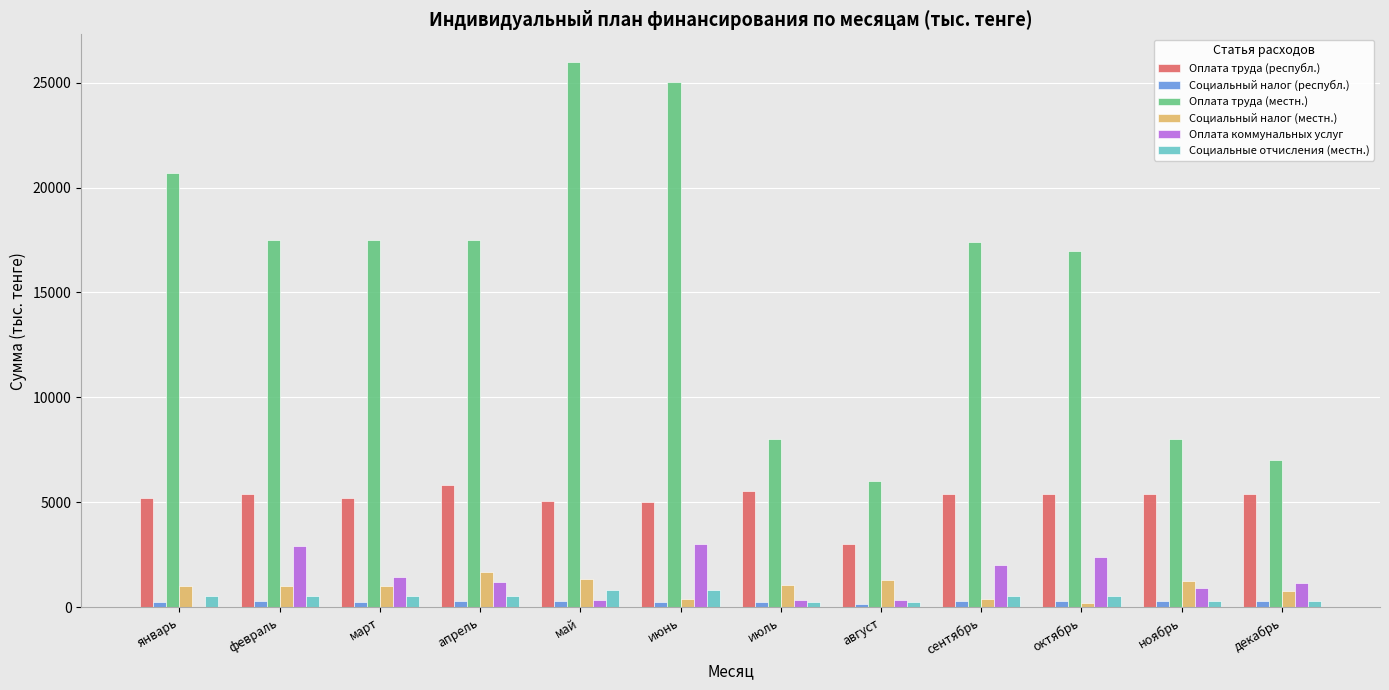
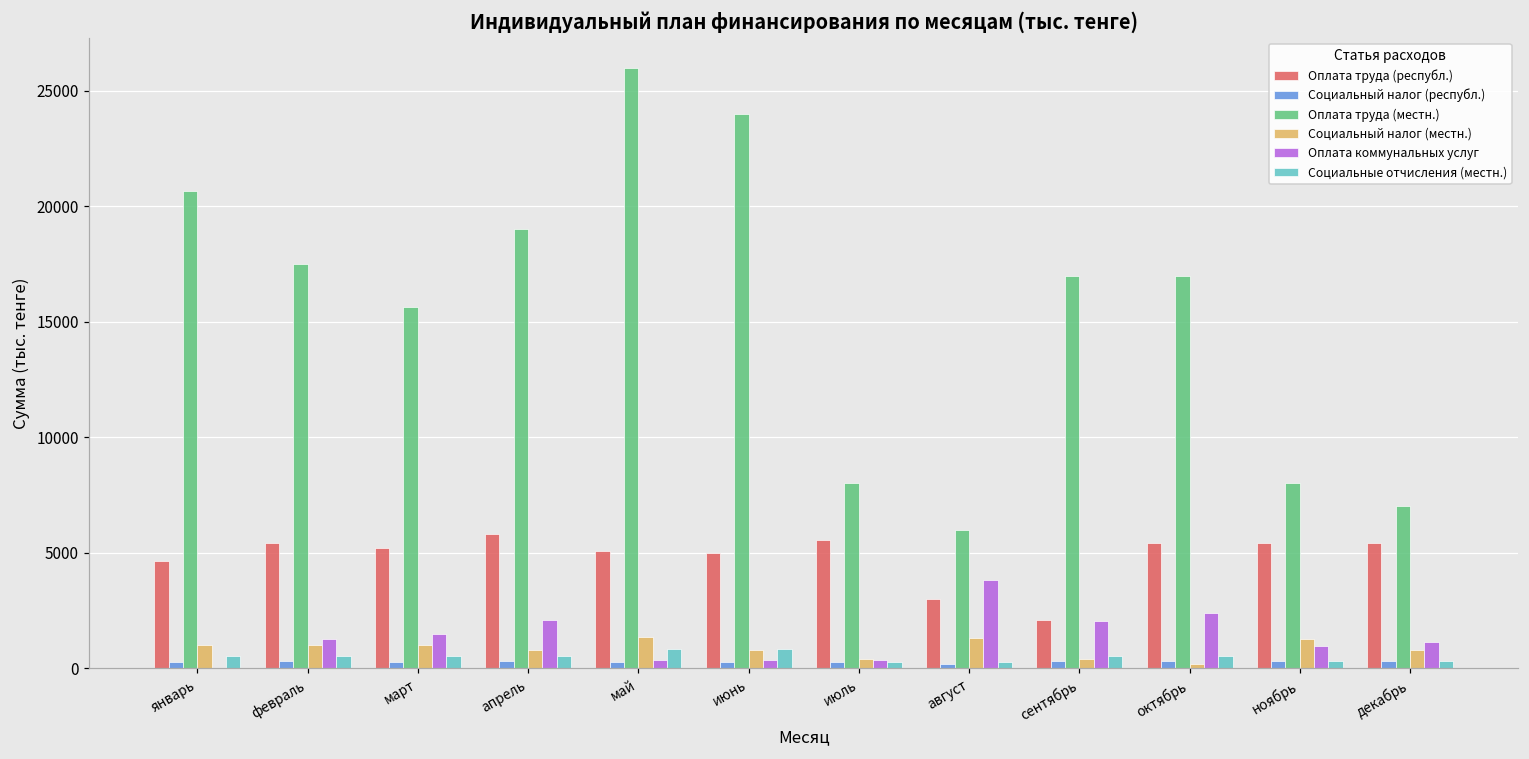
Оплата труда (республ.), январь: 5200 -> 4600
Оплата коммунальных услуг, февраль: 2900 -> 1300
Оплата труда (местн.), март: 17500 -> 15600
Оплата труда (местн.), апрель: 17500 -> 19000
Социальный налог (местн.), апрель: 1700 -> 800
Оплата коммунальных услуг, апрель: 1200 -> 2100
Оплата труда (местн.), июнь: 25000 -> 24000
Социальный налог (местн.), июнь: 400 -> 800
Оплата коммунальных услуг, июнь: 3000 -> 400
Социальный налог (местн.), июль: 1000 -> 400
Оплата коммунальных услуг, август: 400 -> 3800
Оплата труда (республ.), сентябрь: 5400 -> 2100
Оплата труда (местн.), сентябрь: 17400 -> 17000
